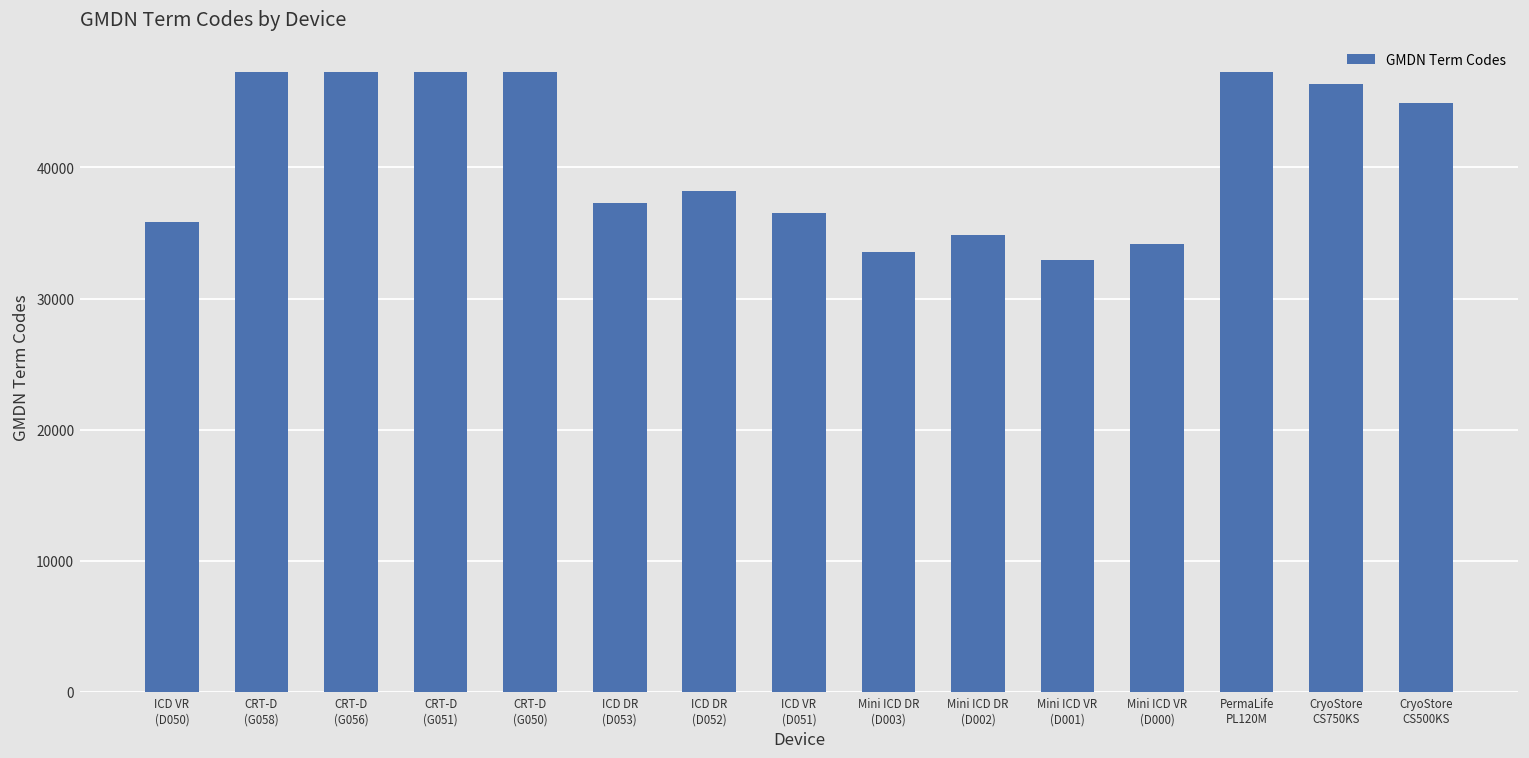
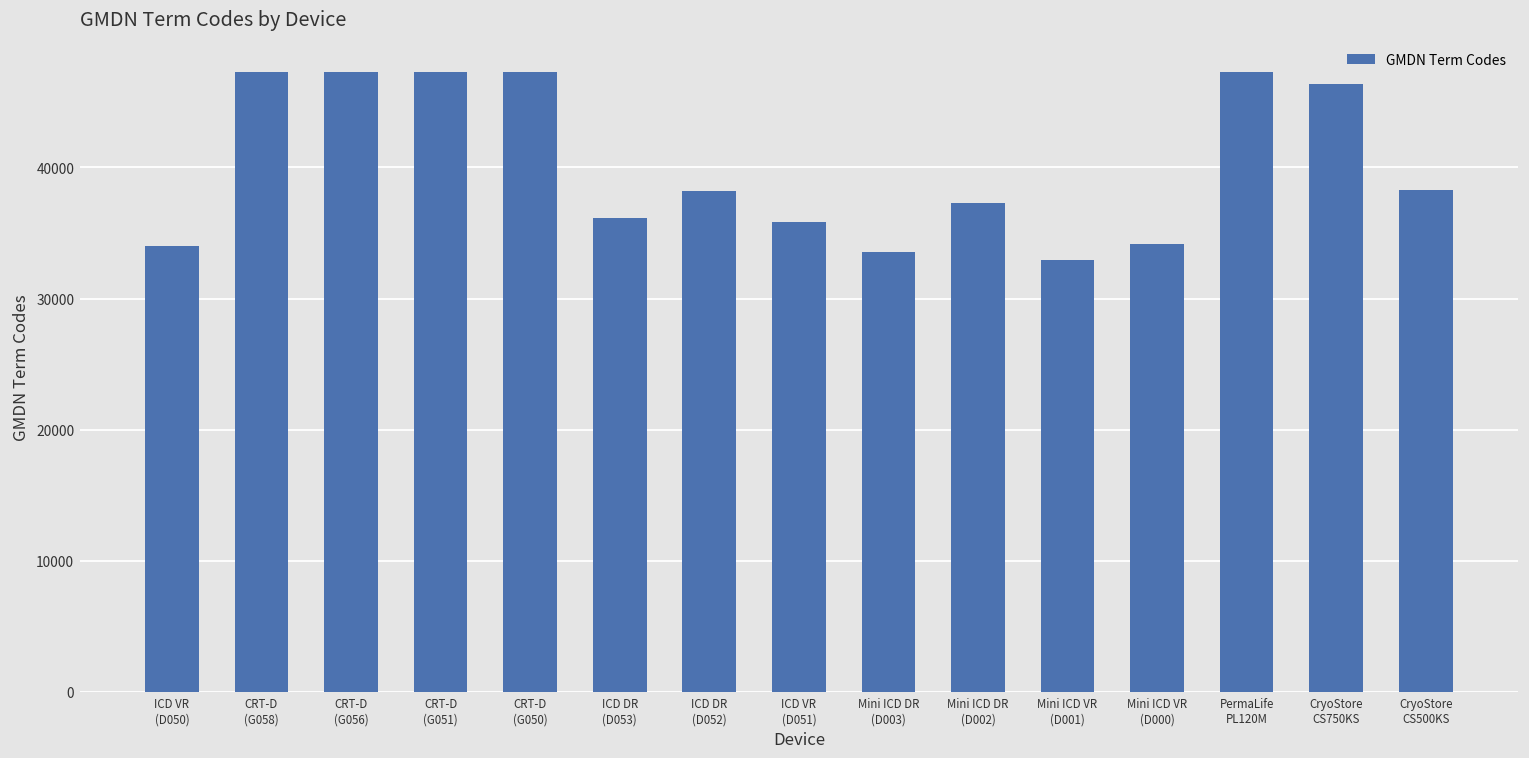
ICD VR (D050): 35900 -> 34000
ICD DR (D053): 37300 -> 36100
ICD VR (D051): 36500 -> 35900
Mini ICD DR (D002): 34800 -> 37300
CryoStore CS500KS: 44900 -> 38300
